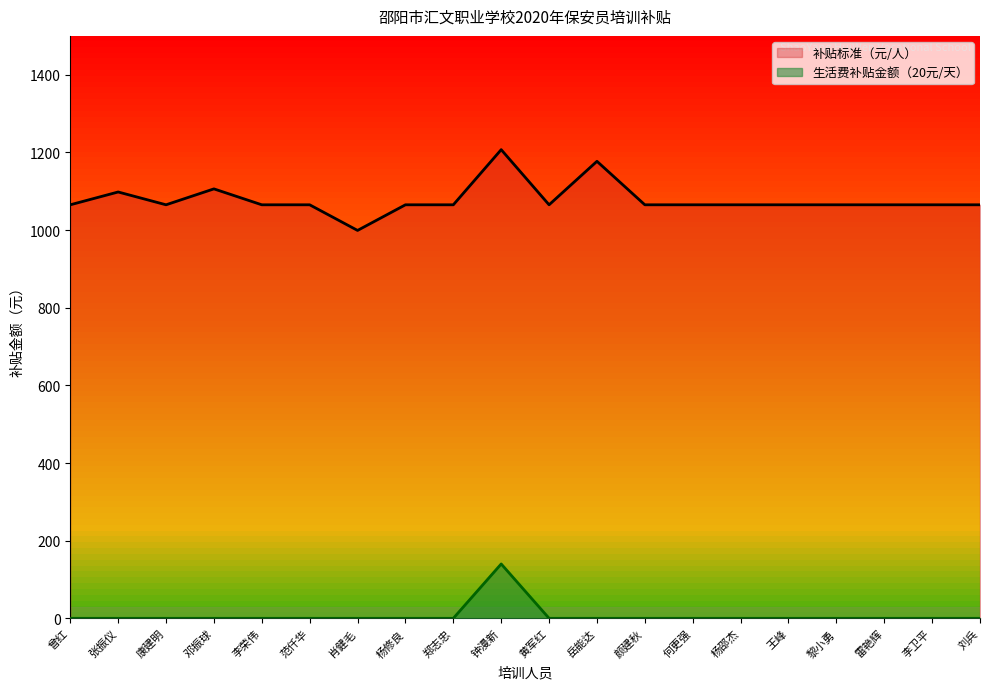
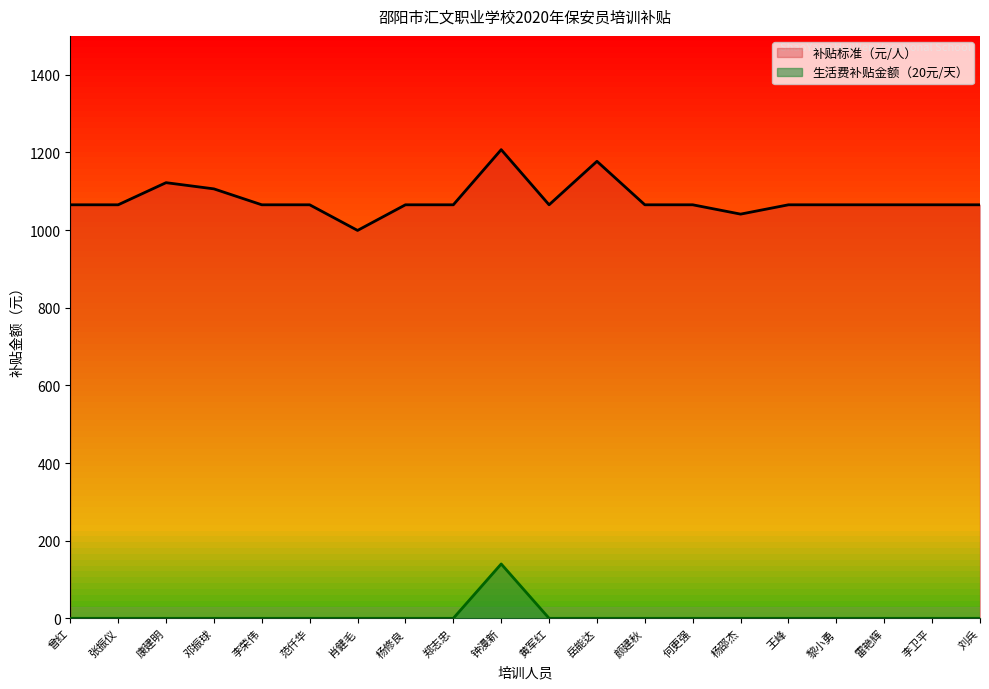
补贴标准（元/人）, 张振仪: 1100 -> 1070
补贴标准（元/人）, 康建明: 1070 -> 1120
补贴标准（元/人）, 杨邵杰: 1070 -> 1040
